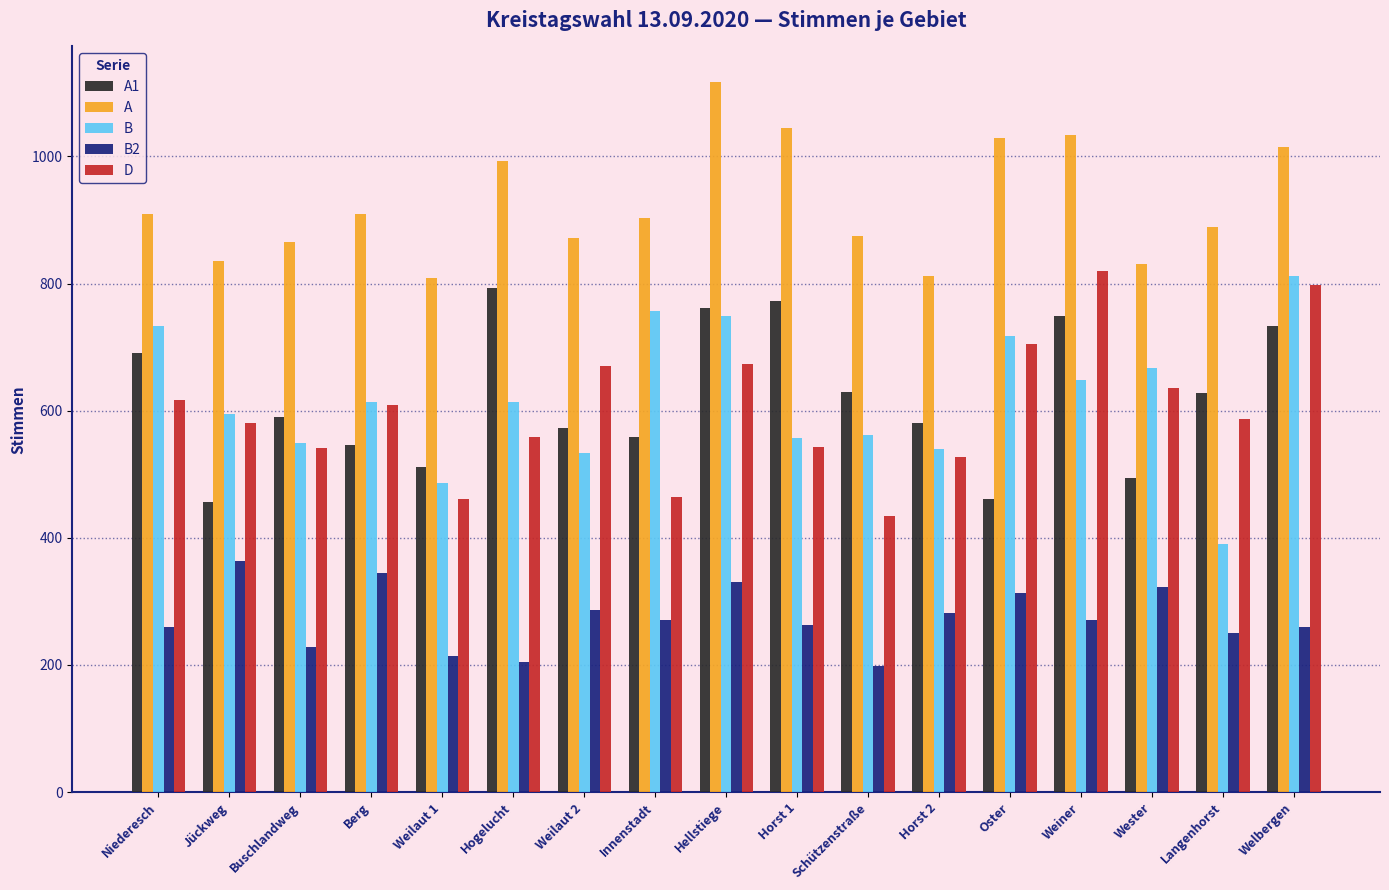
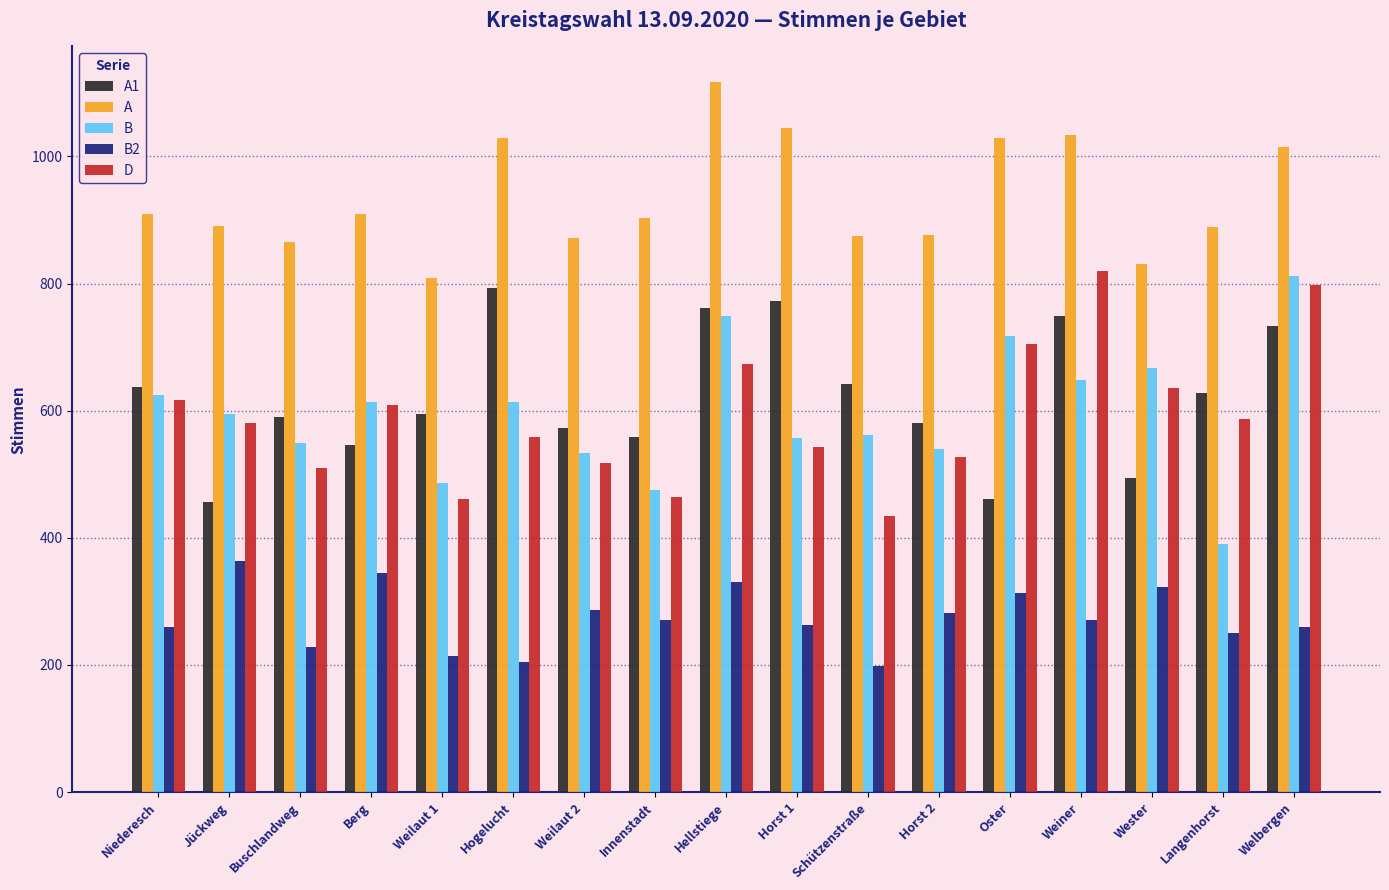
A1, Niederesch: 690 -> 640
B, Niederesch: 730 -> 630
A, Jückweg: 840 -> 890
D, Buschlandweg: 540 -> 510
A1, Weilaut 1: 510 -> 590
A, Hogelucht: 990 -> 1030
D, Weilaut 2: 670 -> 520
B, Innenstadt: 760 -> 480
A1, Schützenstraße: 630 -> 640
A, Horst 2: 810 -> 880
